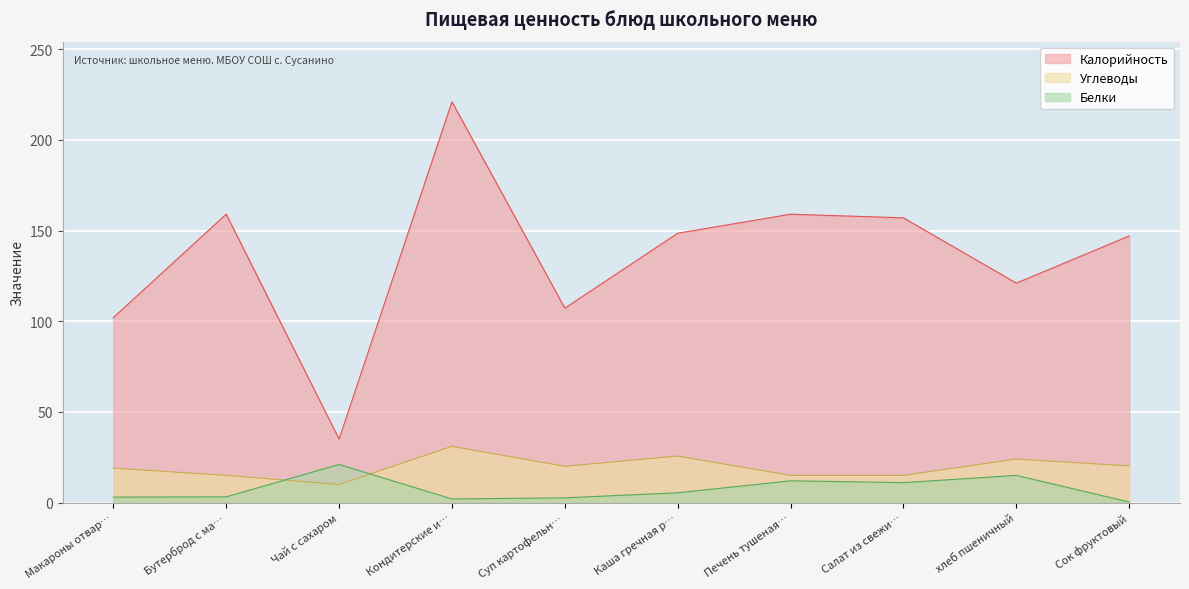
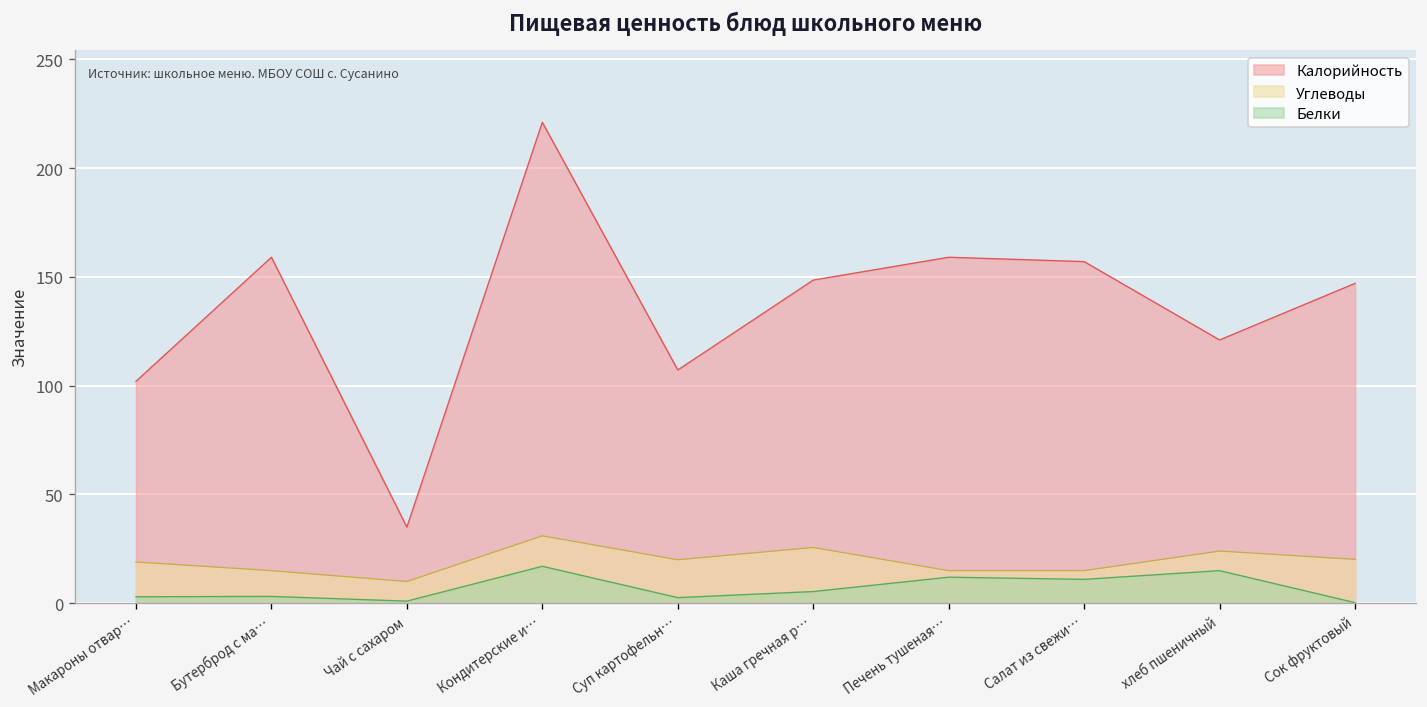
Белки, Чай с сахаром: 21 -> 1
Белки, Кондитерские и…: 2 -> 17
